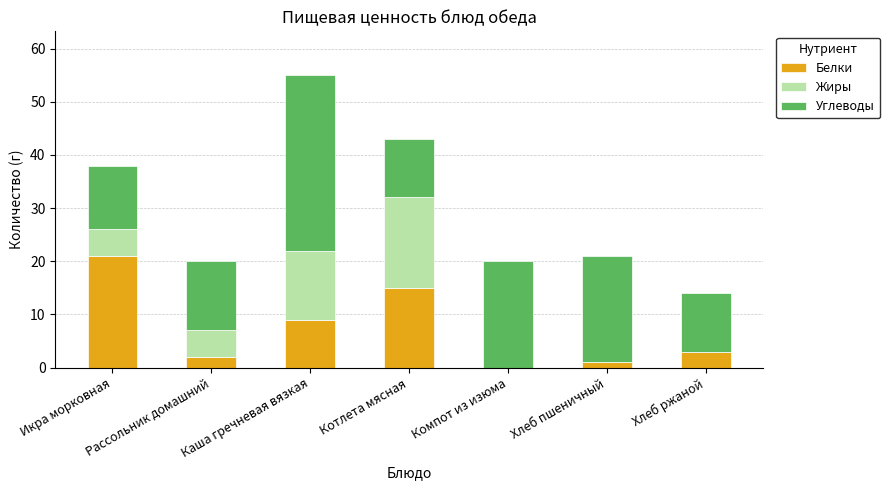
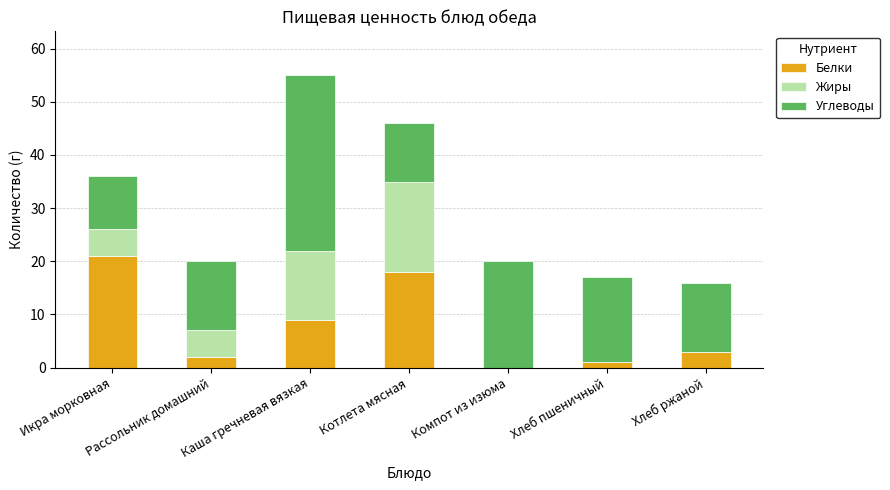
Углеводы, Икра морковная: 12 -> 10
Белки, Котлета мясная: 15 -> 18
Углеводы, Хлеб пшеничный: 20 -> 16
Углеводы, Хлеб ржаной: 11 -> 13
